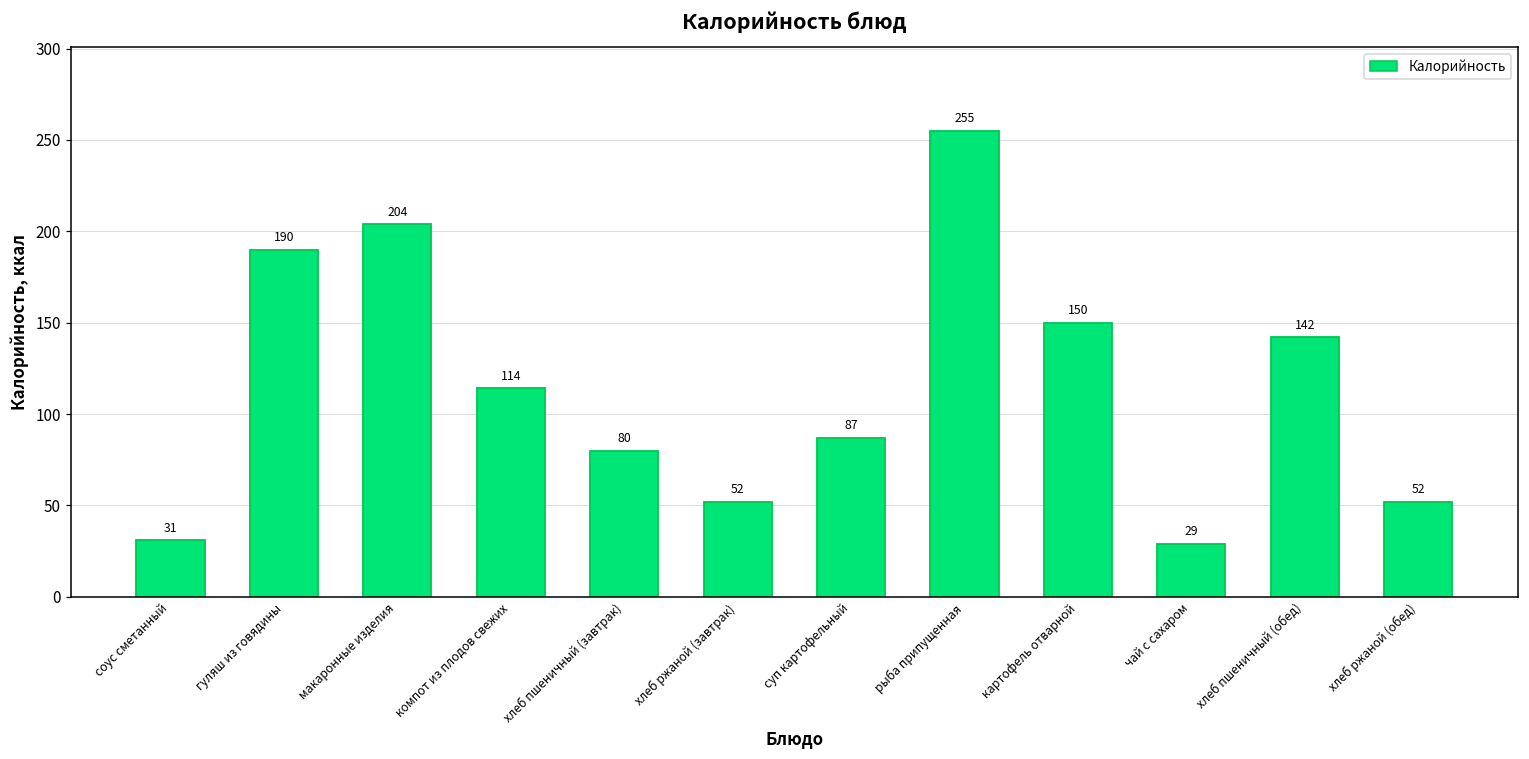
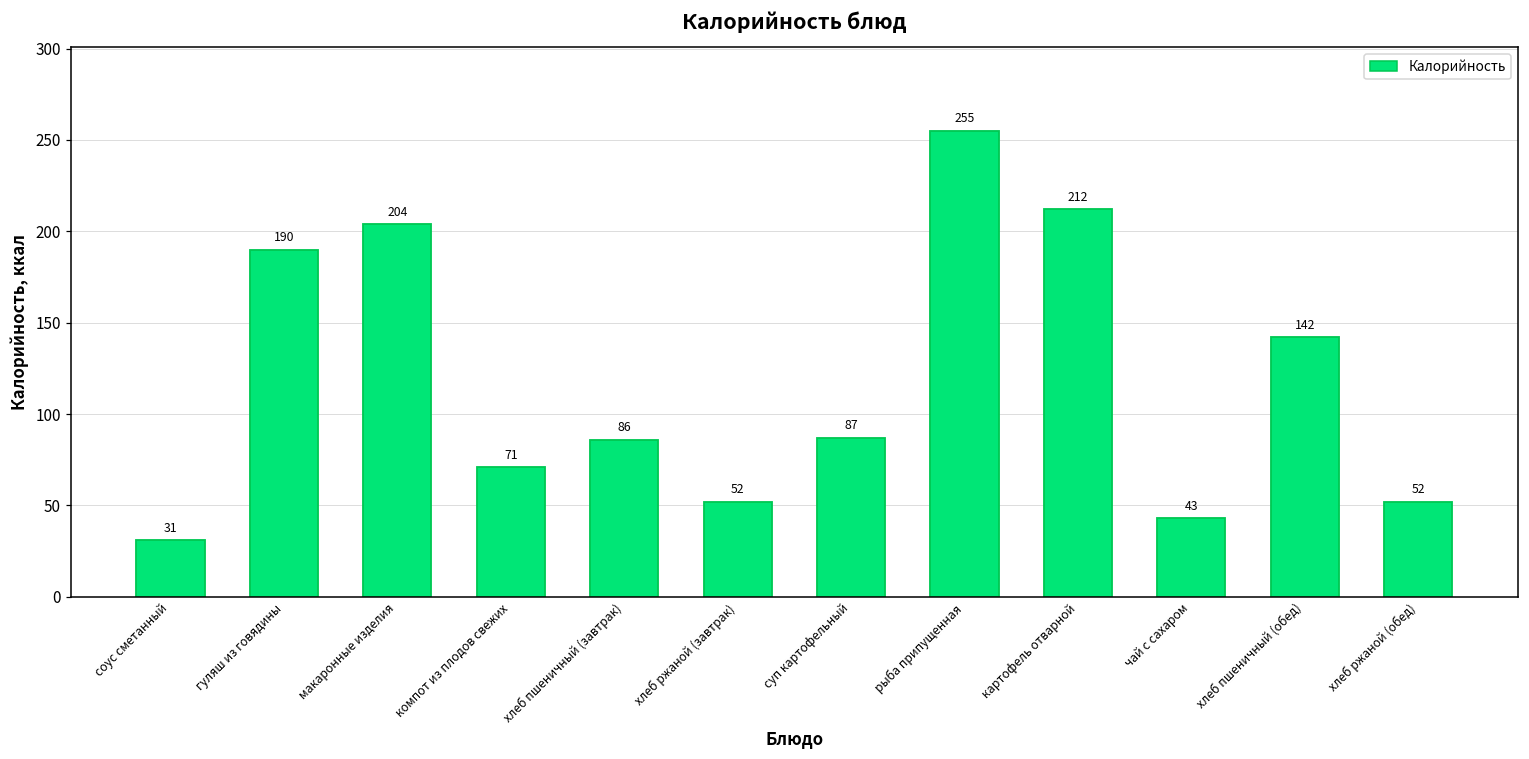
компот из плодов свежих: 114 -> 71
хлеб пшеничный (завтрак): 80 -> 86
картофель отварной: 150 -> 212
чай с сахаром: 29 -> 43
